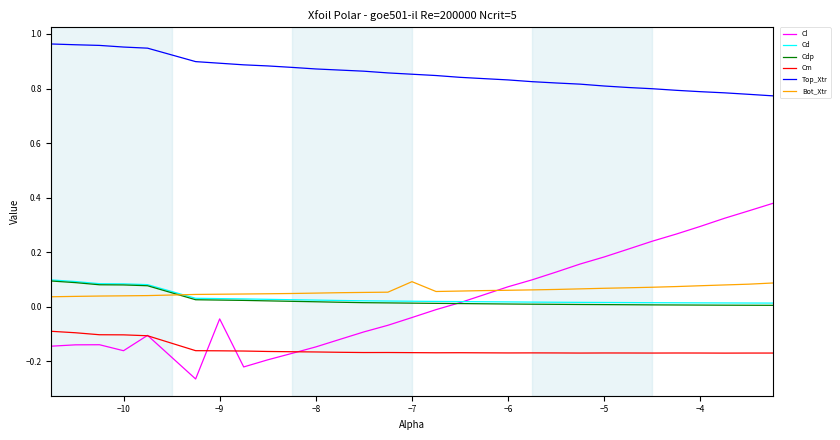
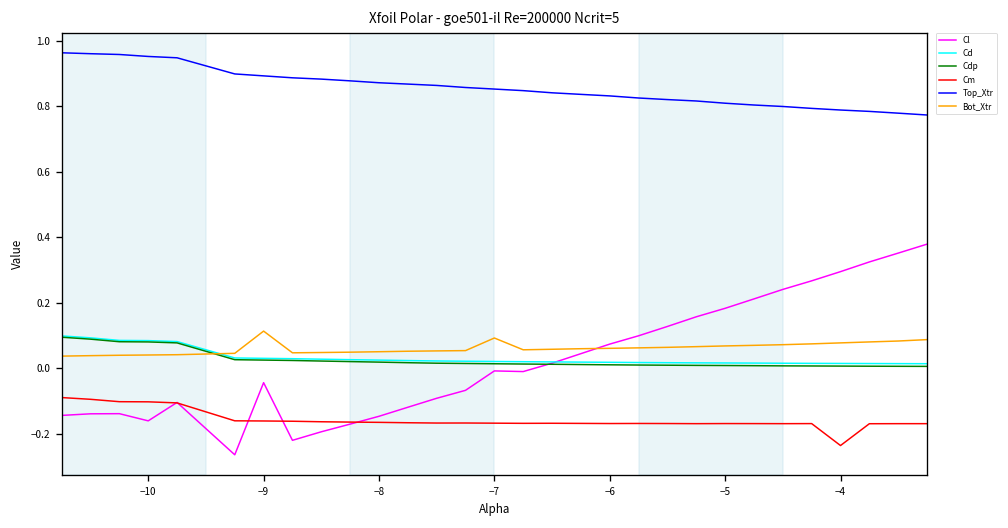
Bot_Xtr, −9: 0.05 -> 0.11
Cl, −7: -0.04 -> -0.01
Cm, −4: -0.17 -> -0.24
